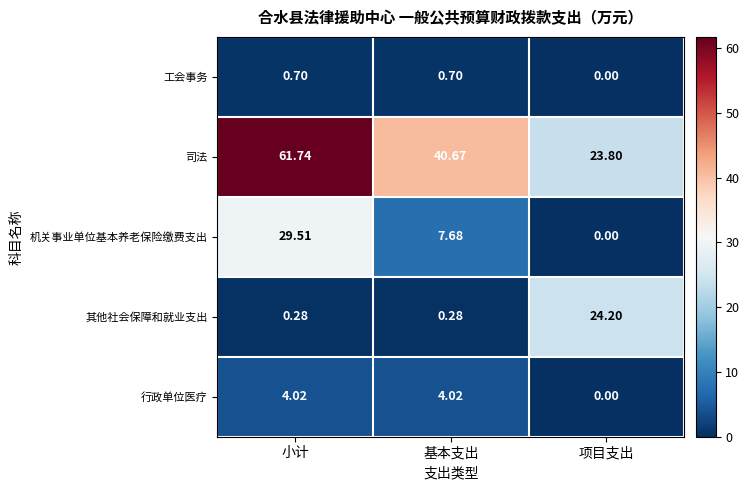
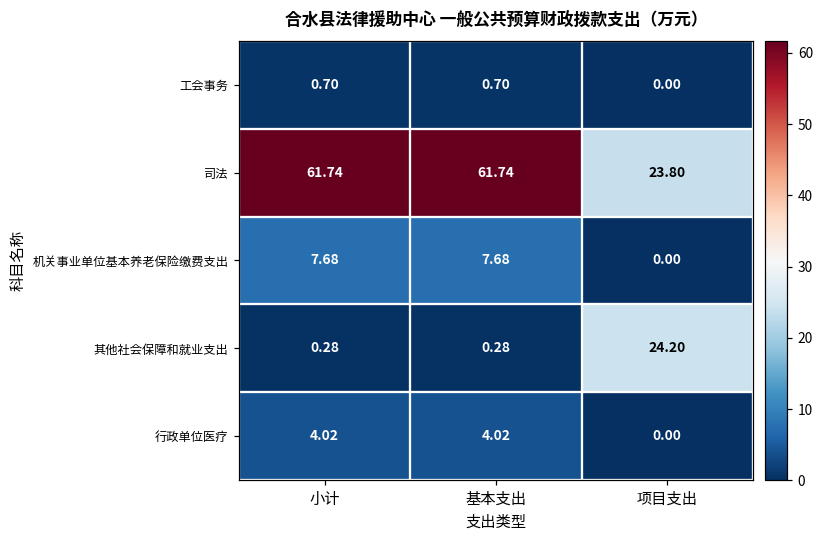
司法, 基本支出: 40.67 -> 61.74
机关事业单位基本养老保险缴费支出, 小计: 29.51 -> 7.68
